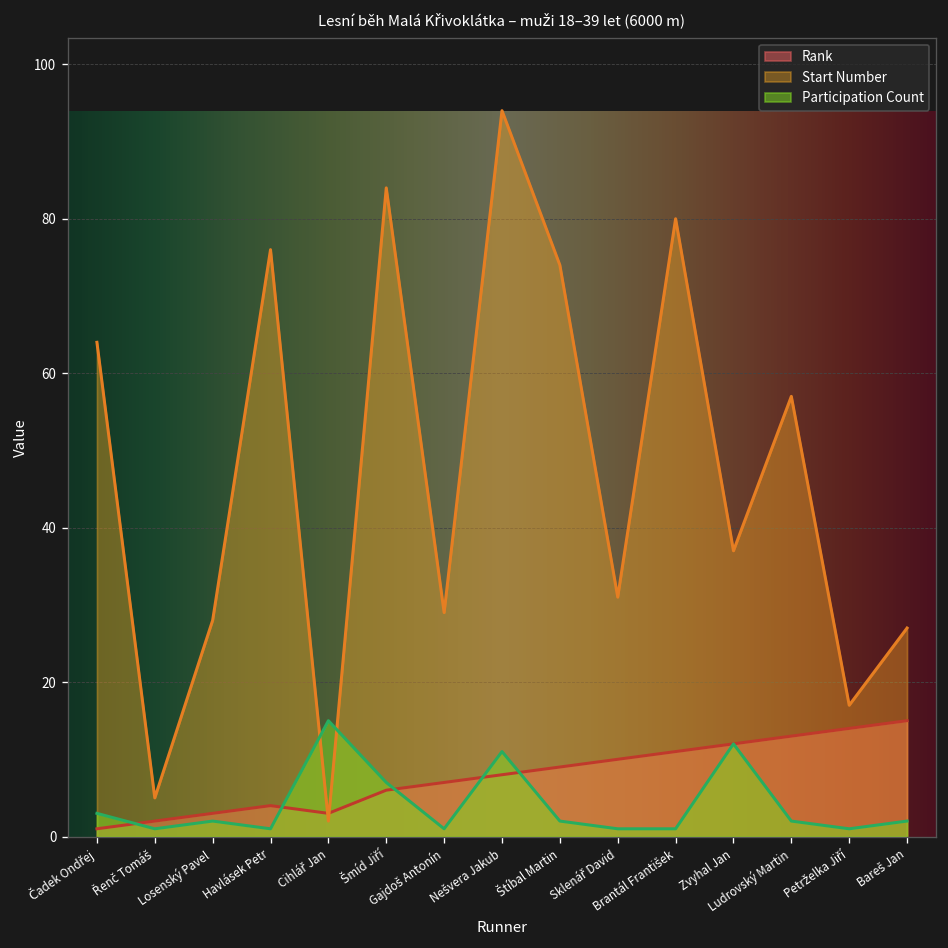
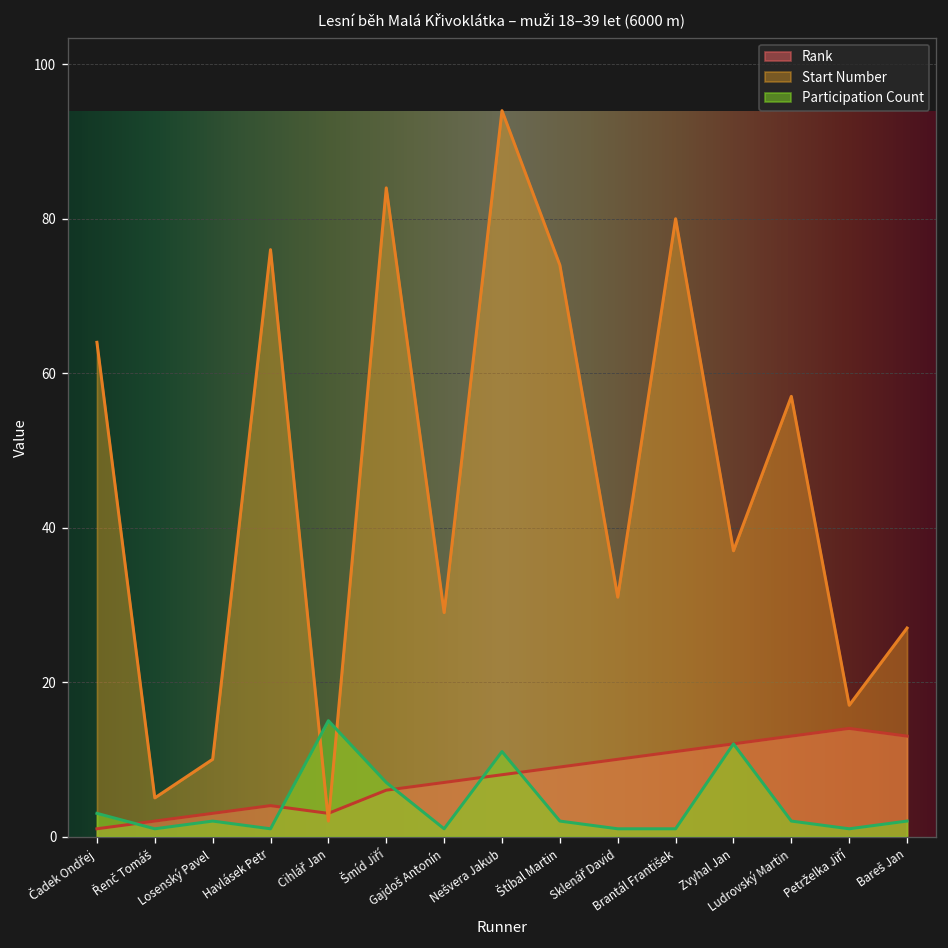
Start Number, Losenský Pavel: 28 -> 10
Rank, Bareš Jan: 15 -> 13
